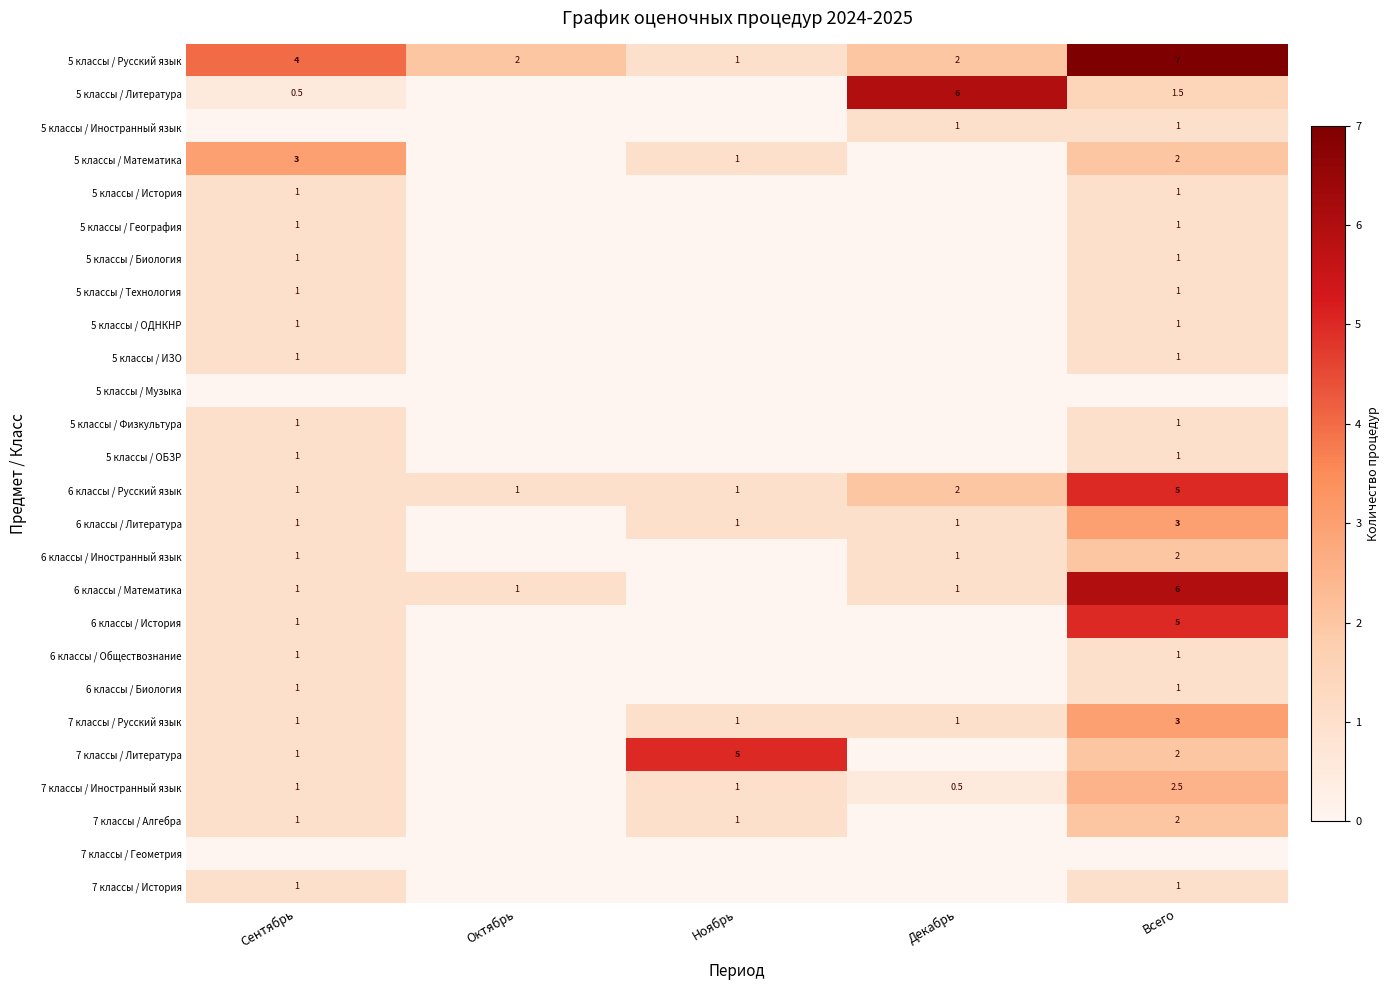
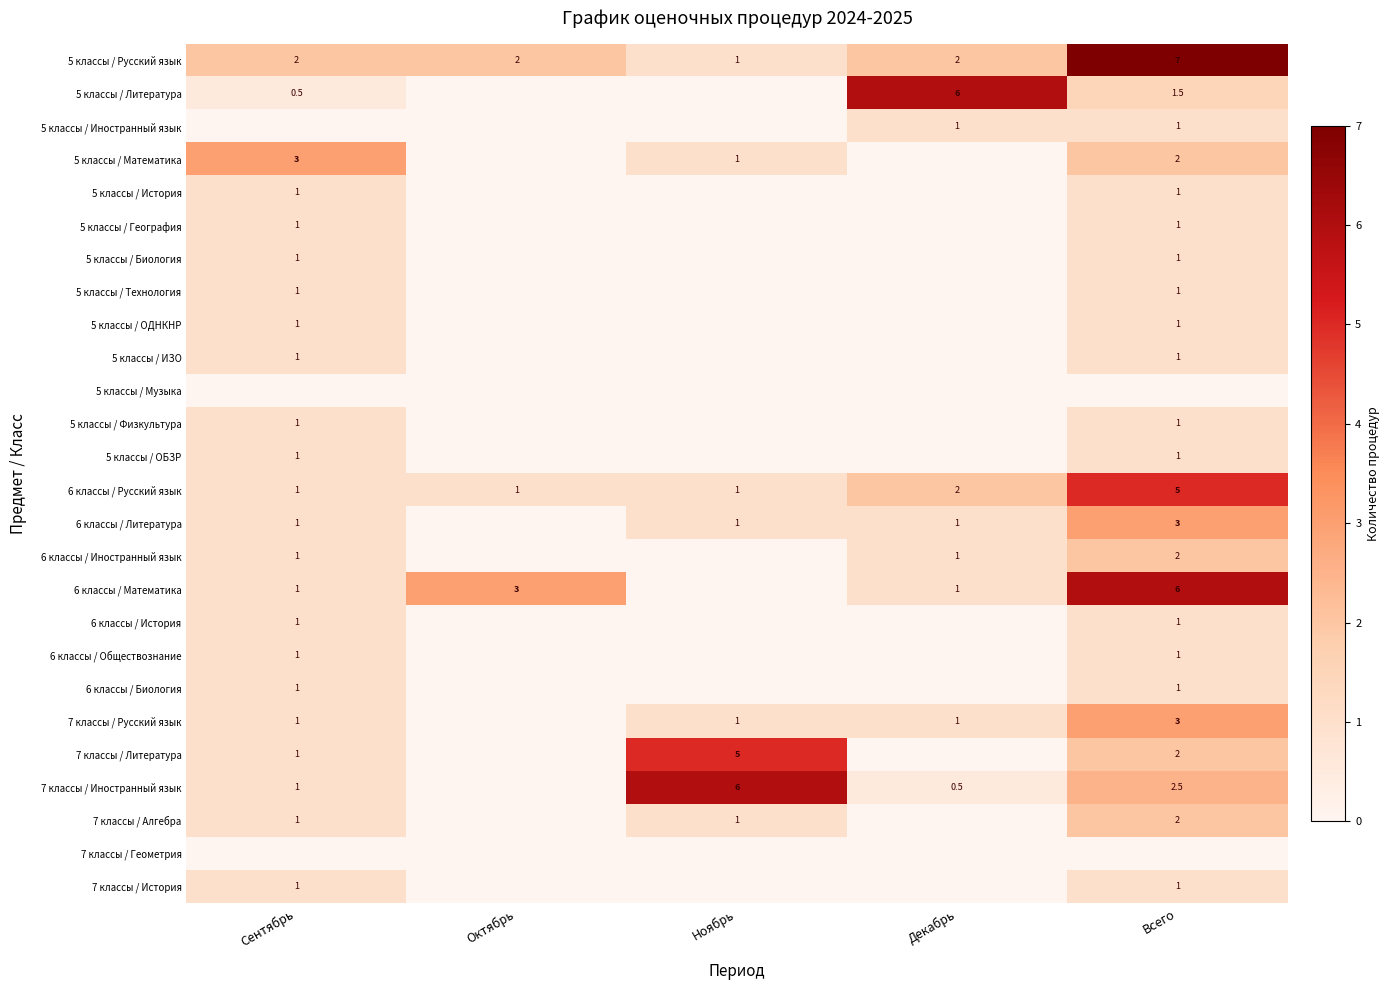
5 классы / Русский язык, Сентябрь: 4 -> 2
6 классы / Математика, Октябрь: 1 -> 3
6 классы / История, Всего: 5 -> 1
7 классы / Иностранный язык, Ноябрь: 1 -> 6
